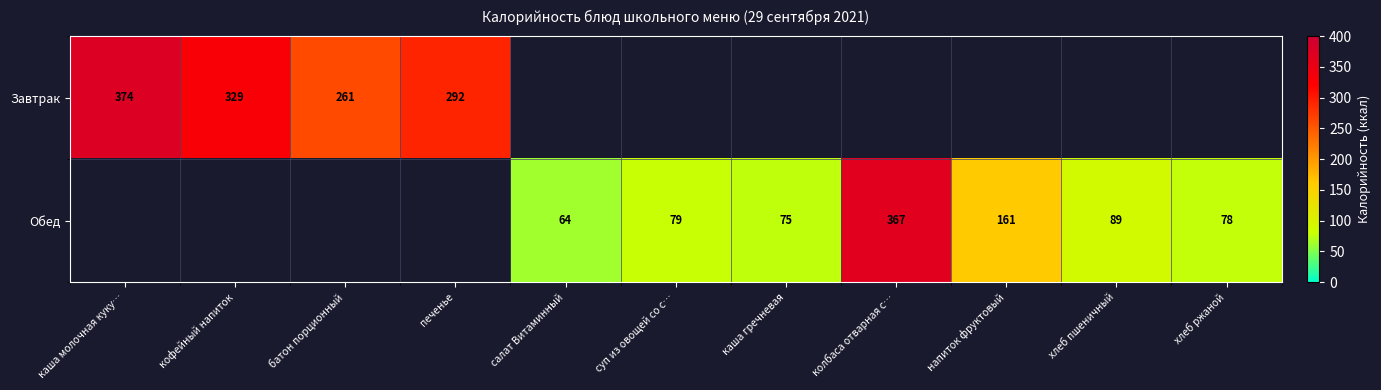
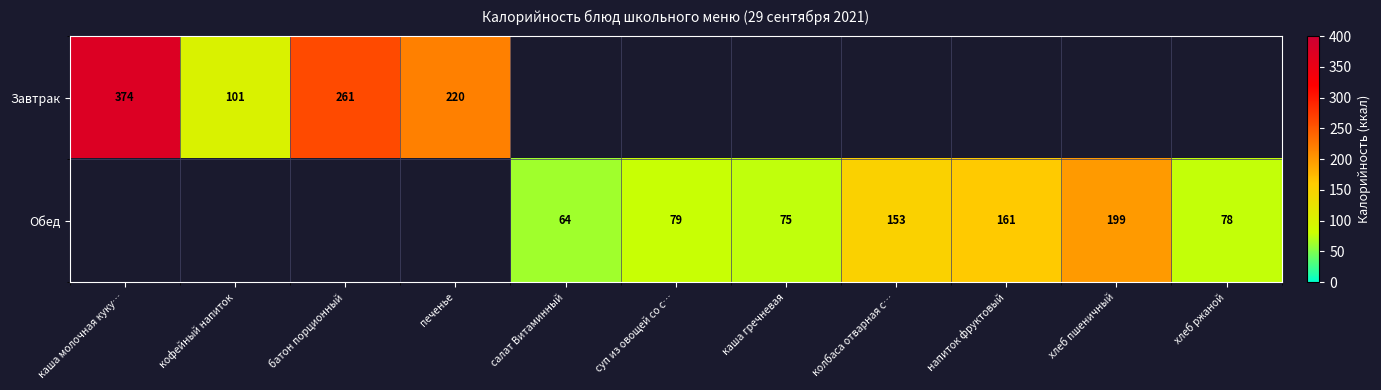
Завтрак, кофейный напиток: 329 -> 101
Завтрак, печенье: 292 -> 220
Обед, колбаса отварная с…: 367 -> 153
Обед, хлеб пшеничный: 89 -> 199
